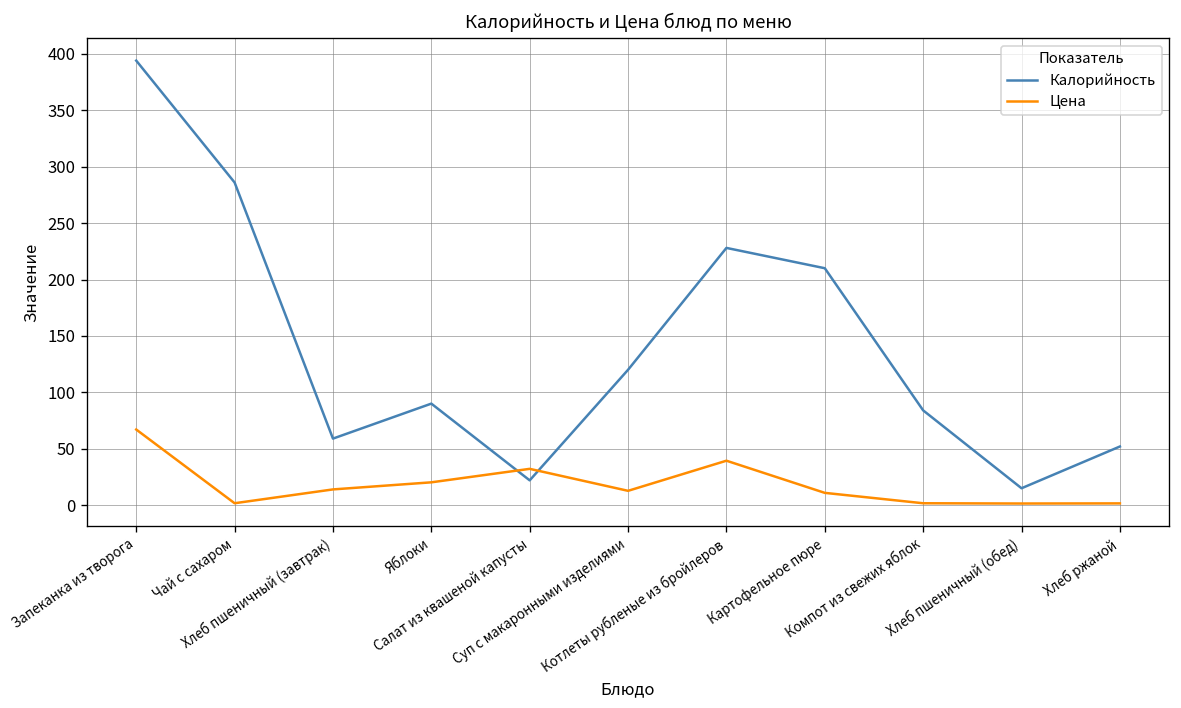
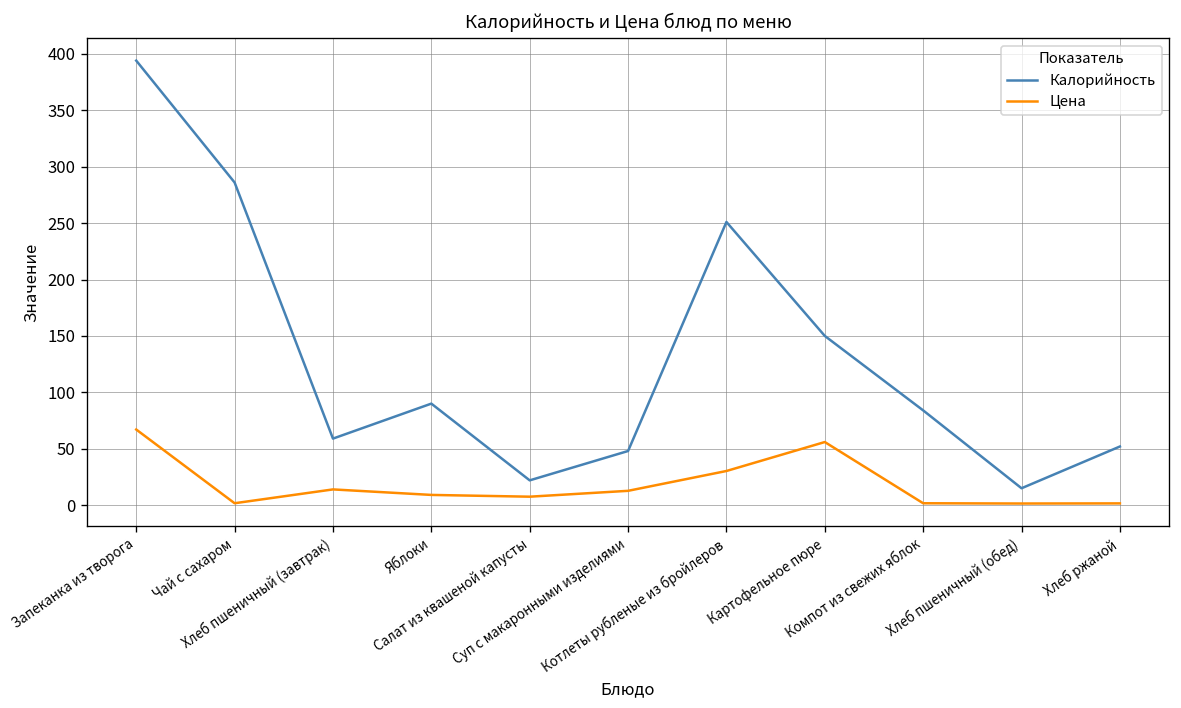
Цена, Яблоки: 20 -> 10
Цена, Салат из квашеной капусты: 30 -> 10
Калорийность, Суп с макаронными изделиями: 120 -> 50
Калорийность, Котлеты рубленые из бройлеров: 230 -> 250
Цена, Котлеты рубленые из бройлеров: 40 -> 30
Калорийность, Картофельное пюре: 210 -> 150
Цена, Картофельное пюре: 10 -> 60
